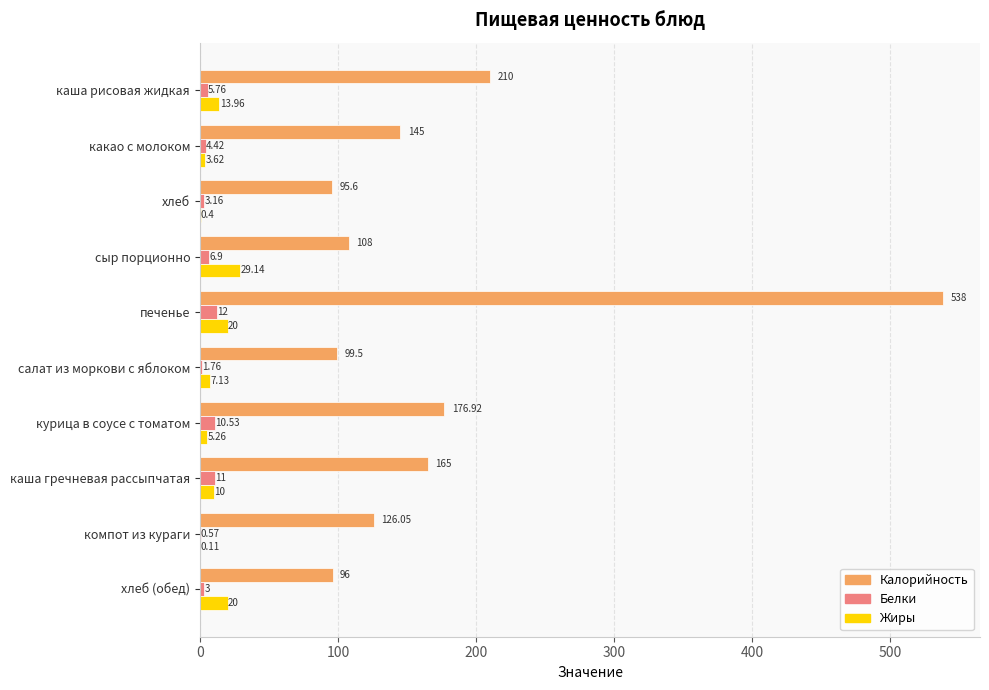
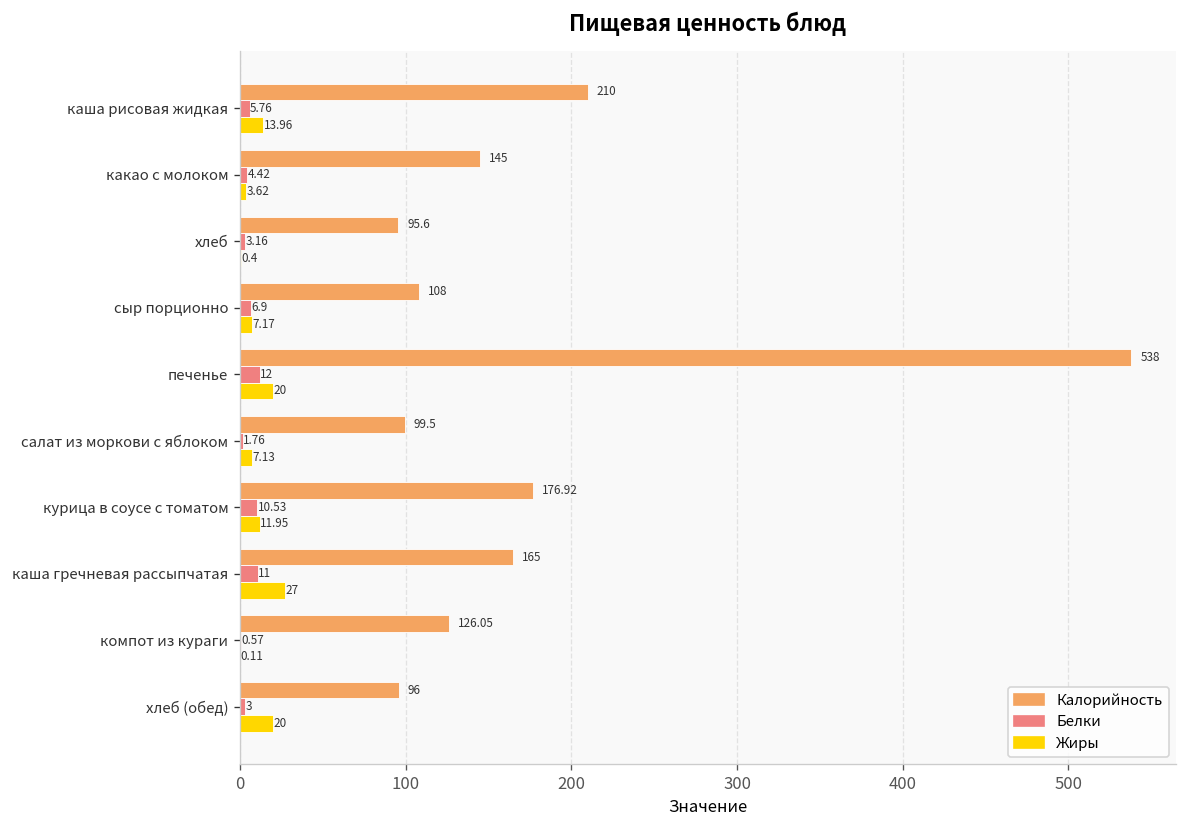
Жиры, сыр порционно: 29.14 -> 7.17
Жиры, курица в соусе с томатом: 5.26 -> 11.95
Жиры, каша гречневая рассыпчатая: 10 -> 27
